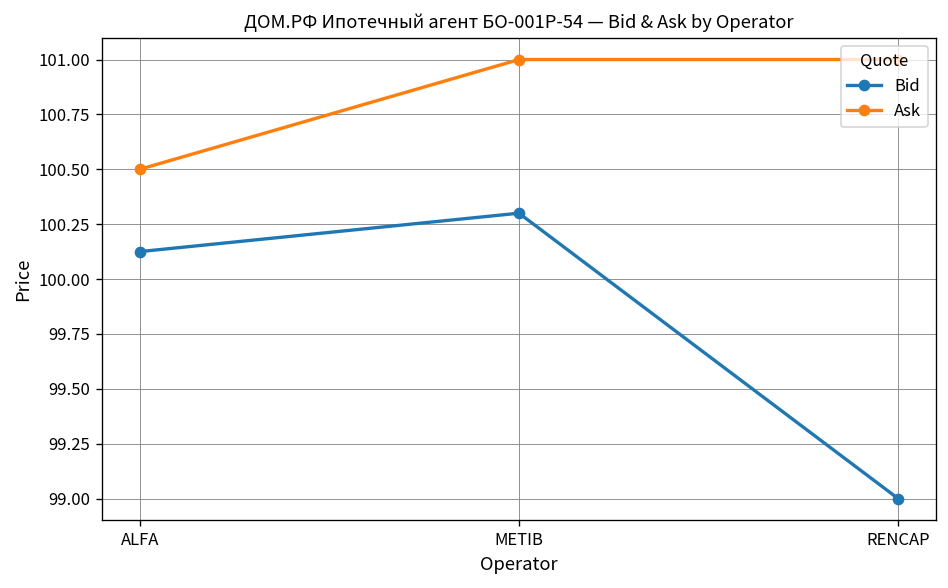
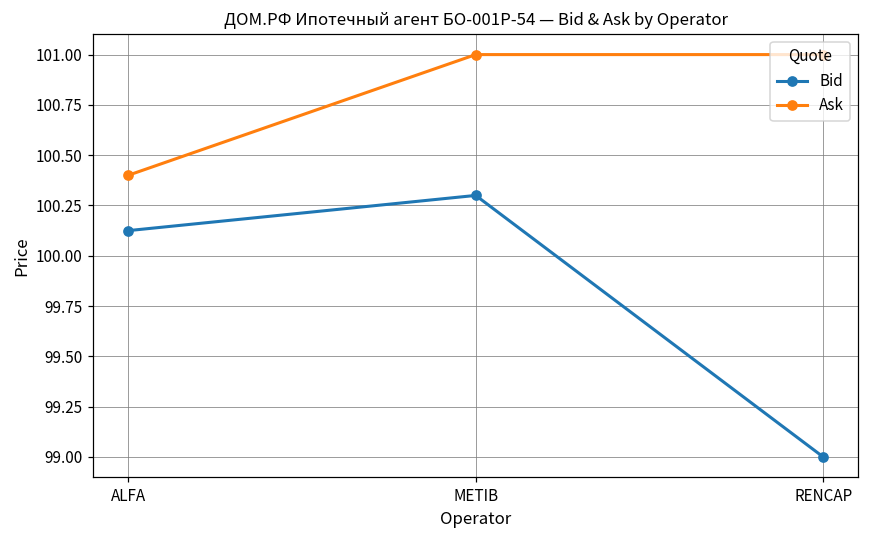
Ask, ALFA: 100.5 -> 100.4
